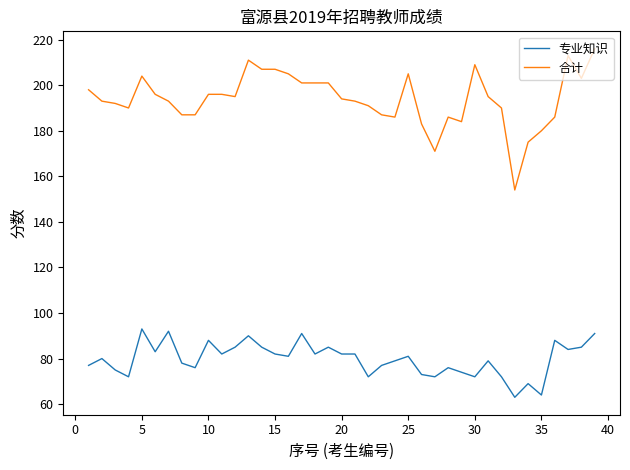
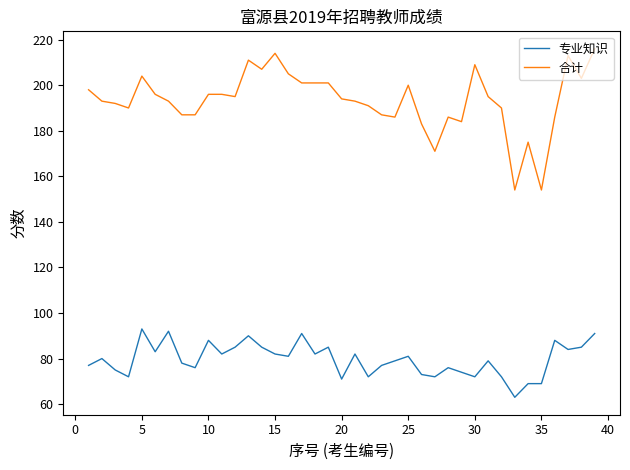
合计, 15: 207 -> 214
专业知识, 20: 82 -> 71
合计, 25: 205 -> 200
专业知识, 35: 64 -> 69
合计, 35: 180 -> 154
